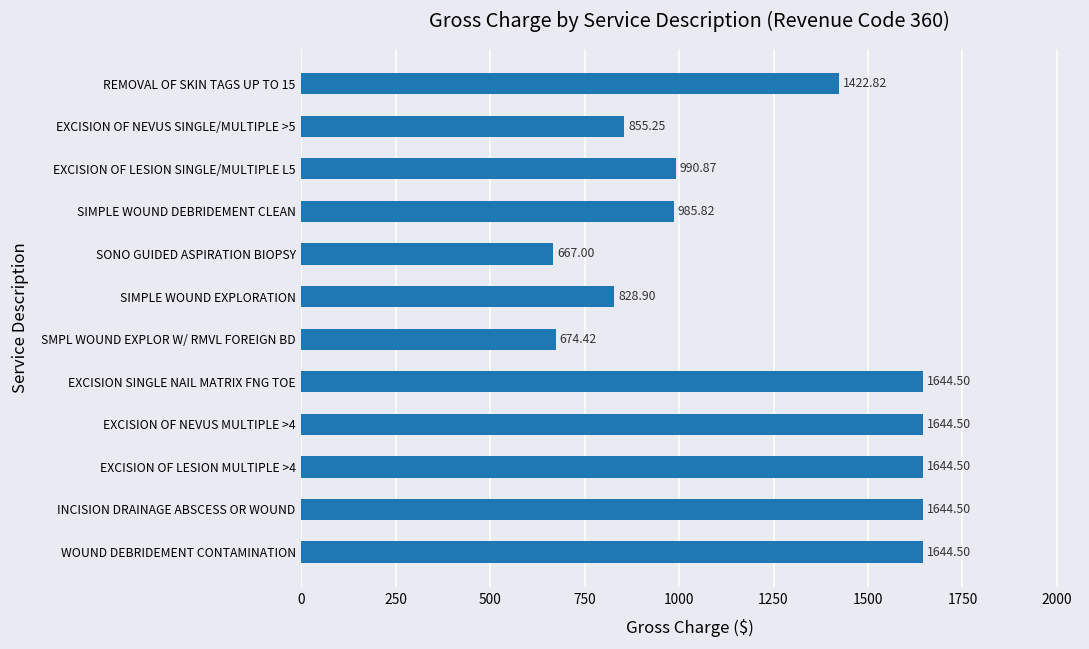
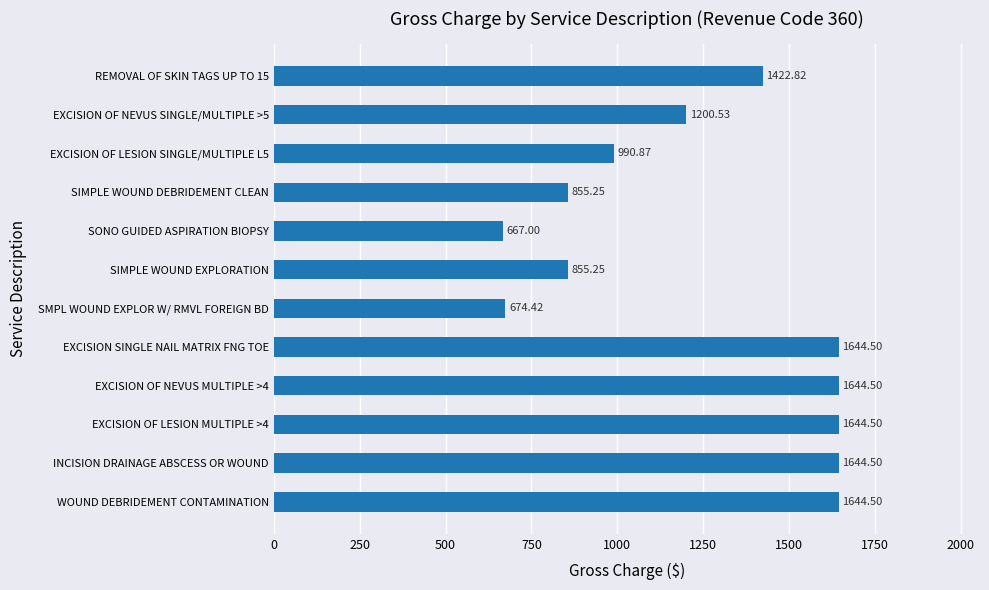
EXCISION OF NEVUS SINGLE/MULTIPLE >5: 855.25 -> 1200.53
SIMPLE WOUND DEBRIDEMENT CLEAN: 985.82 -> 855.25
SIMPLE WOUND EXPLORATION: 828.90 -> 855.25
